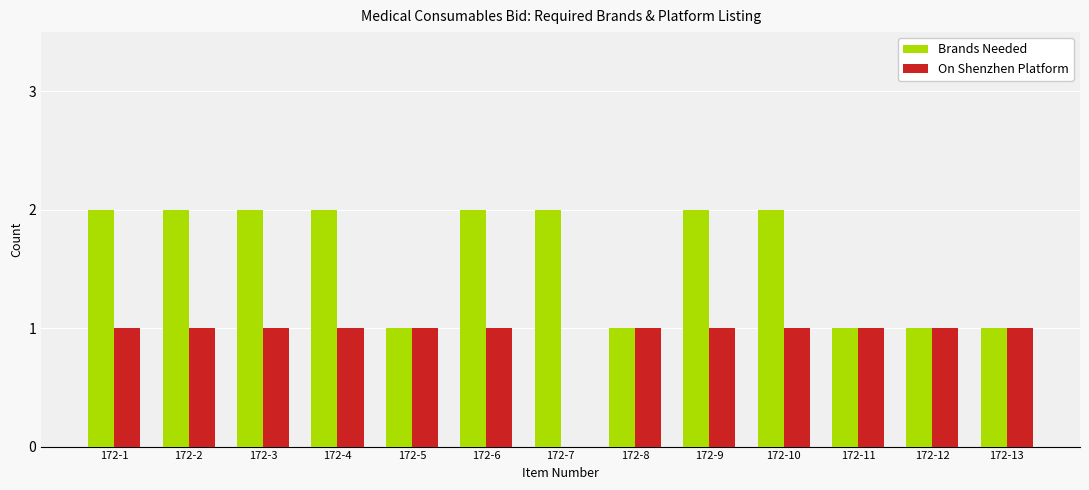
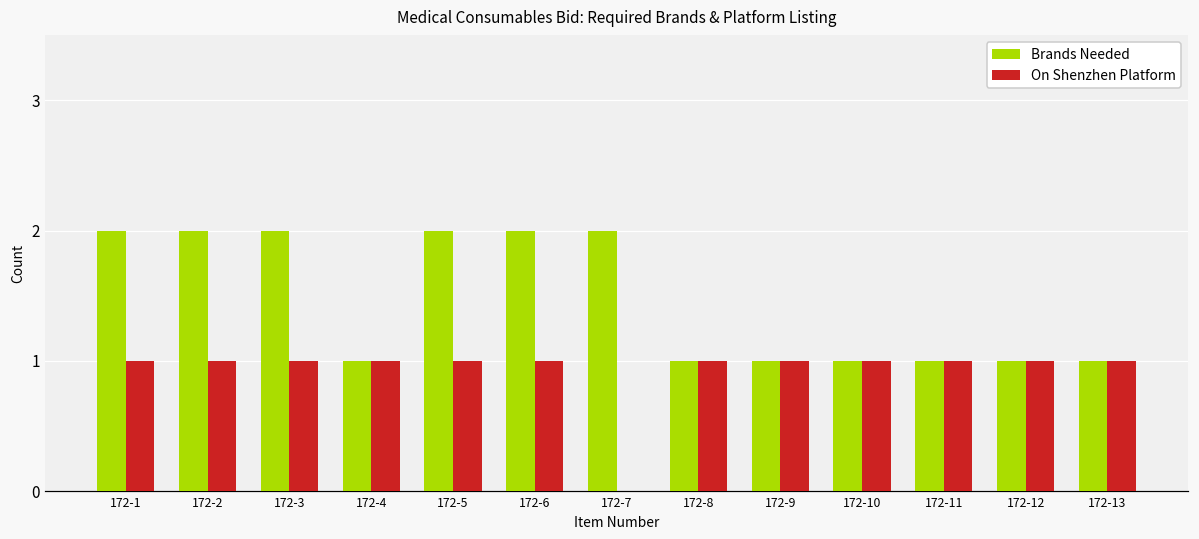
Brands Needed, 172-4: 2 -> 1
Brands Needed, 172-5: 1 -> 2
Brands Needed, 172-9: 2 -> 1
Brands Needed, 172-10: 2 -> 1
